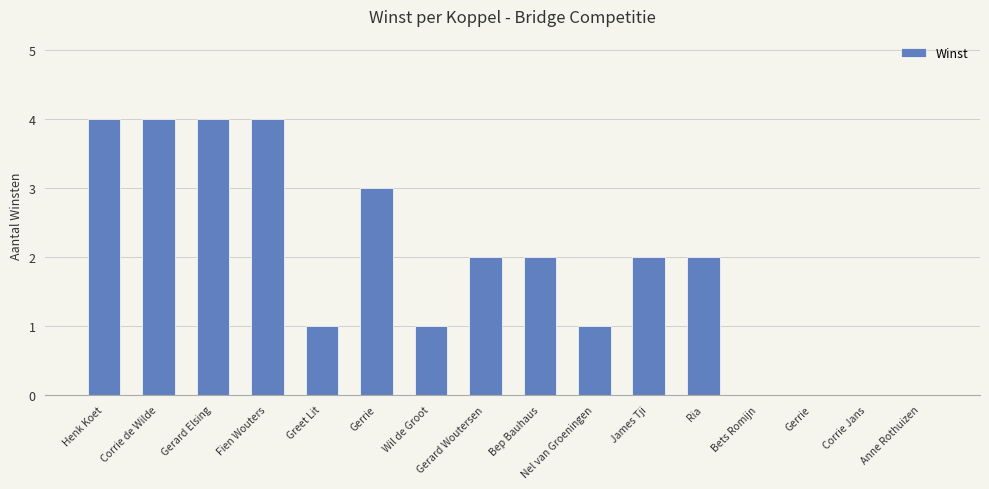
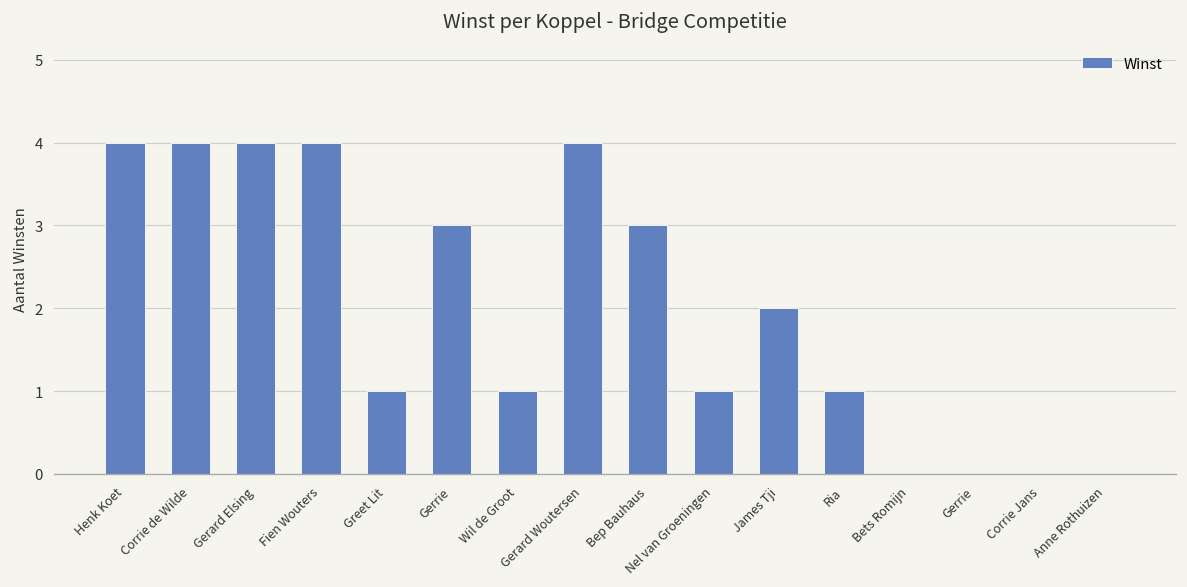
Gerard Woutersen: 2 -> 4
Bep Bauhaus: 2 -> 3
Ria: 2 -> 1
